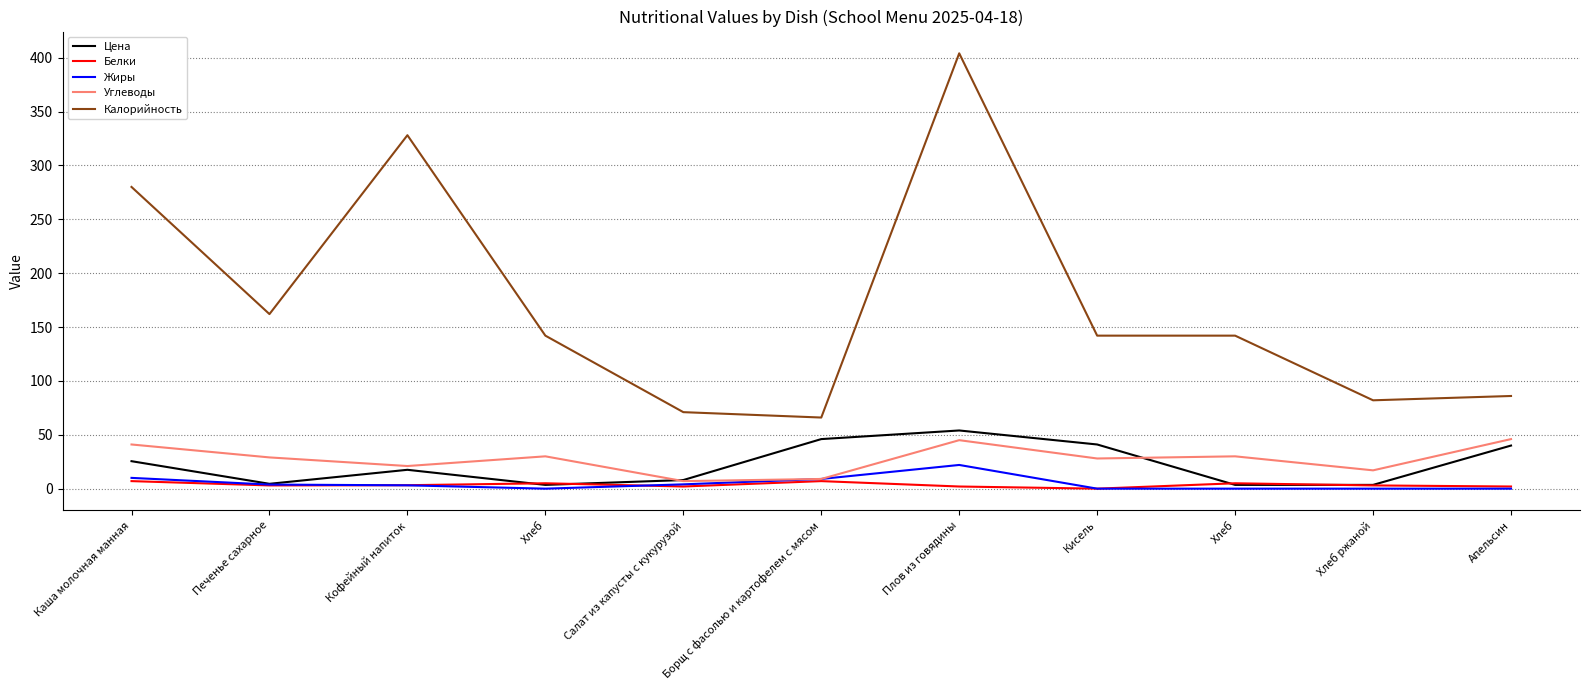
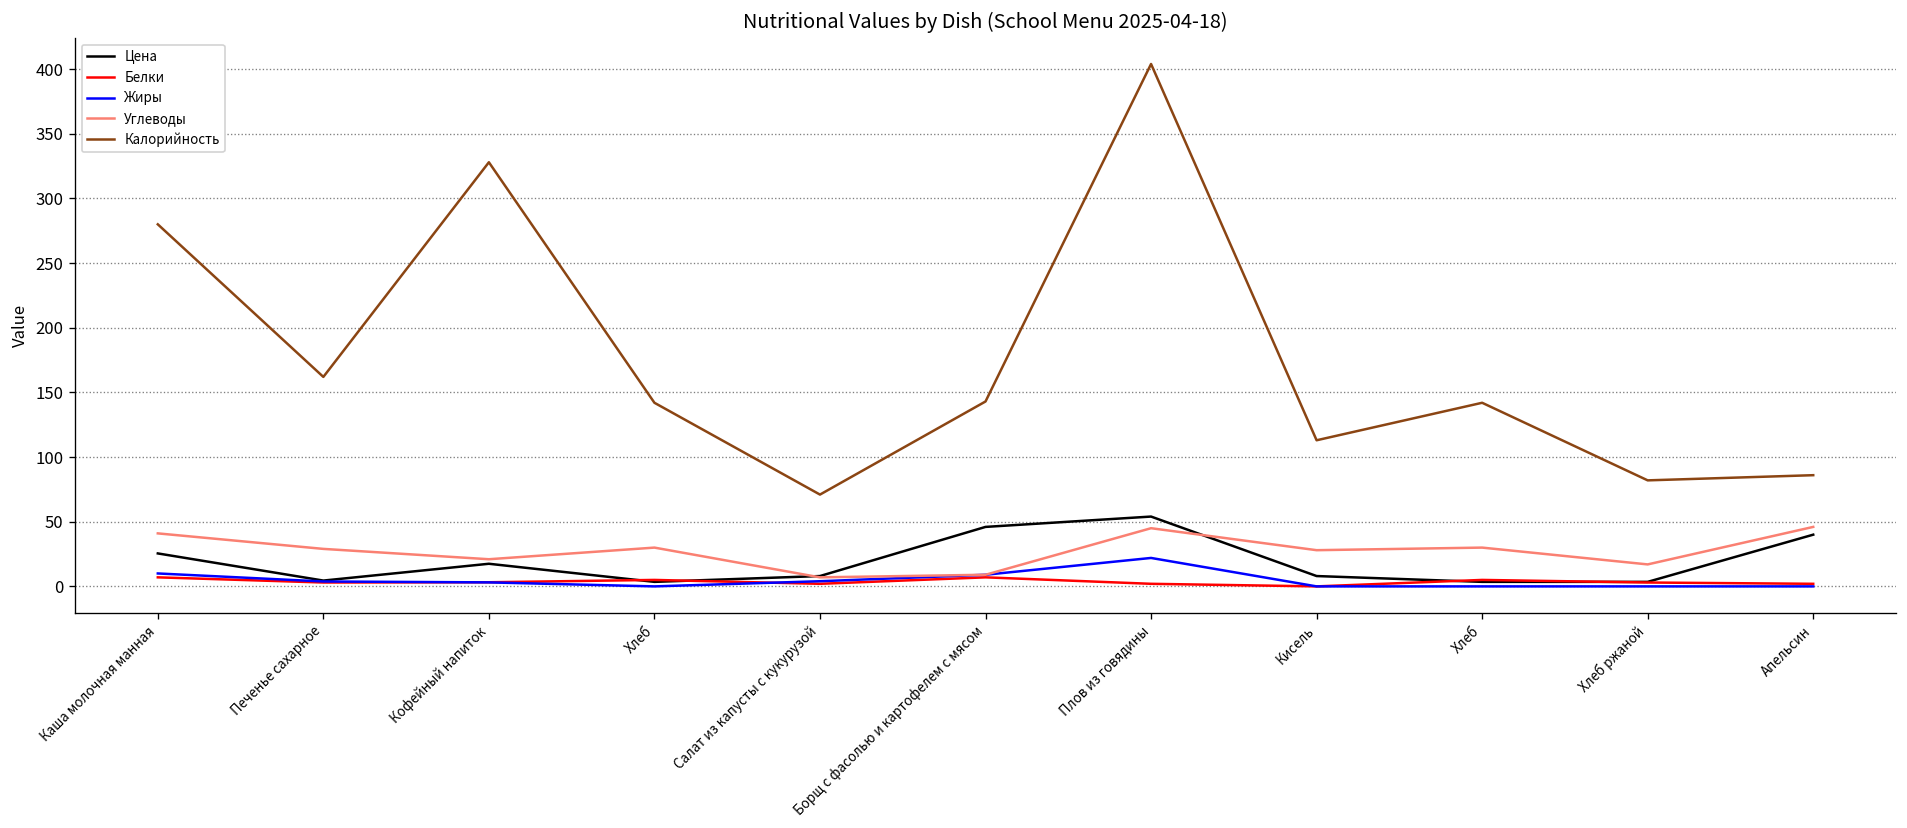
Калорийность, Борщ с фасолью и картофелем с мясом: 66 -> 143
Цена, Кисель: 41 -> 8
Калорийность, Кисель: 142 -> 113
